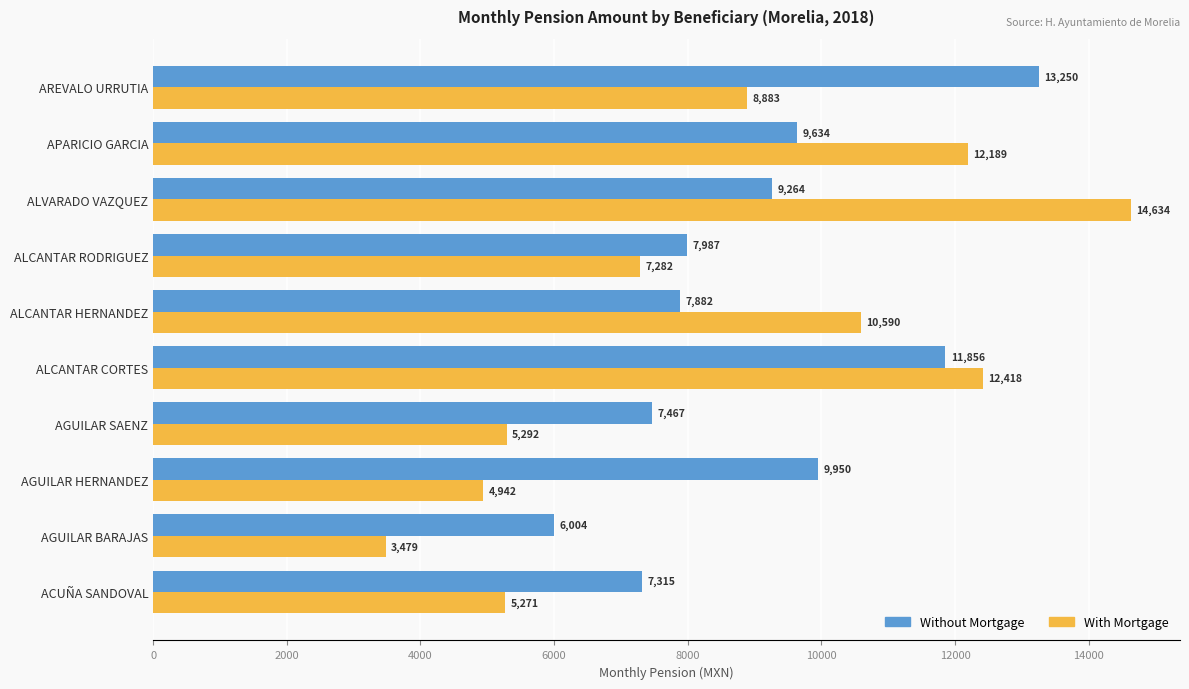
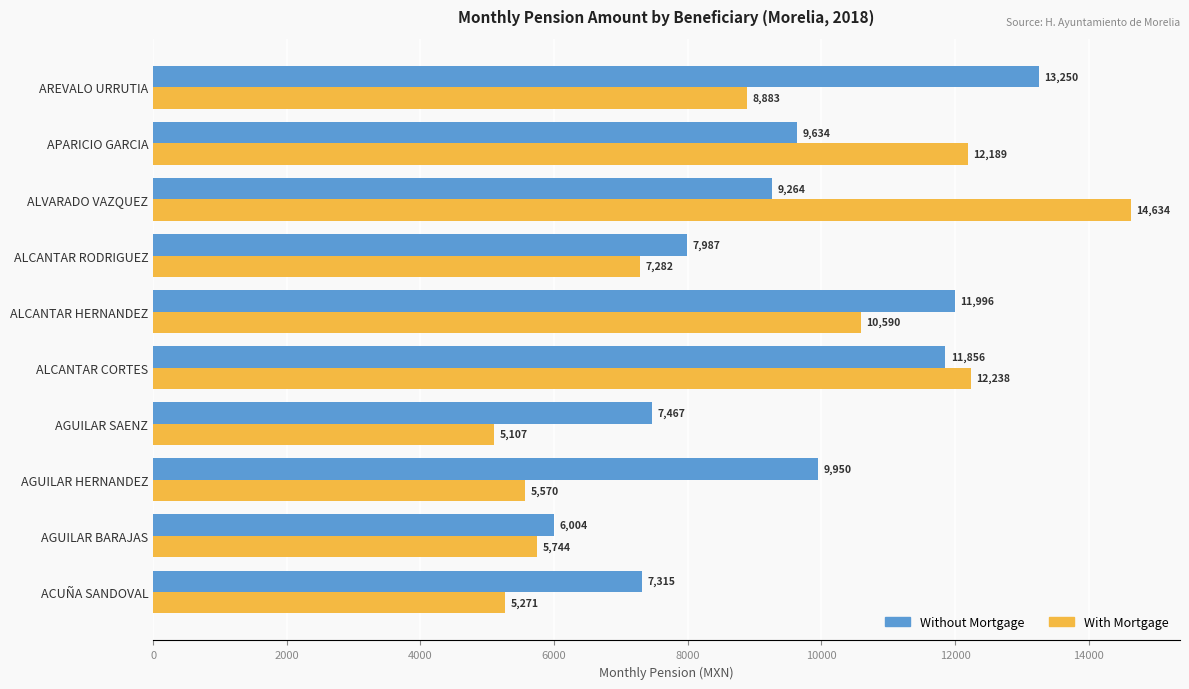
Without Mortgage, ALCANTAR HERNANDEZ: 7,882 -> 11,996
With Mortgage, ALCANTAR CORTES: 12,418 -> 12,238
With Mortgage, AGUILAR SAENZ: 5,292 -> 5,107
With Mortgage, AGUILAR HERNANDEZ: 4,942 -> 5,570
With Mortgage, AGUILAR BARAJAS: 3,479 -> 5,744
